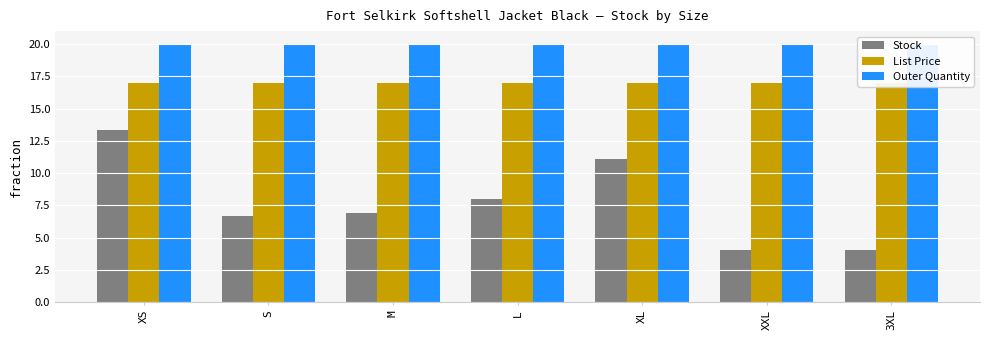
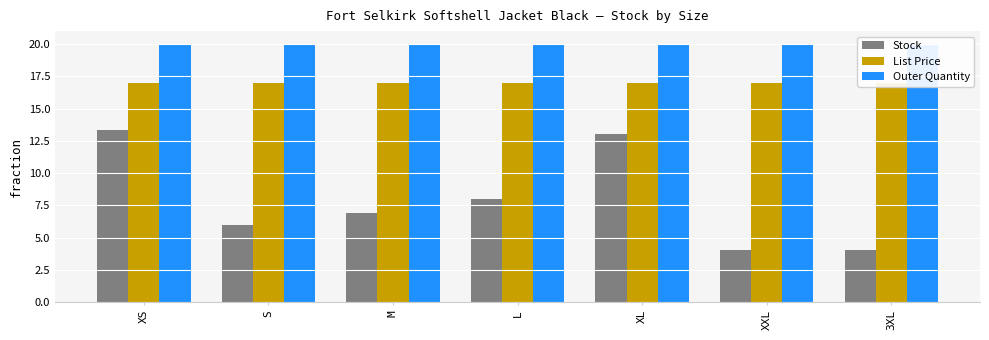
Stock, S: 6.7 -> 6.0
Stock, XL: 11.1 -> 13.0
